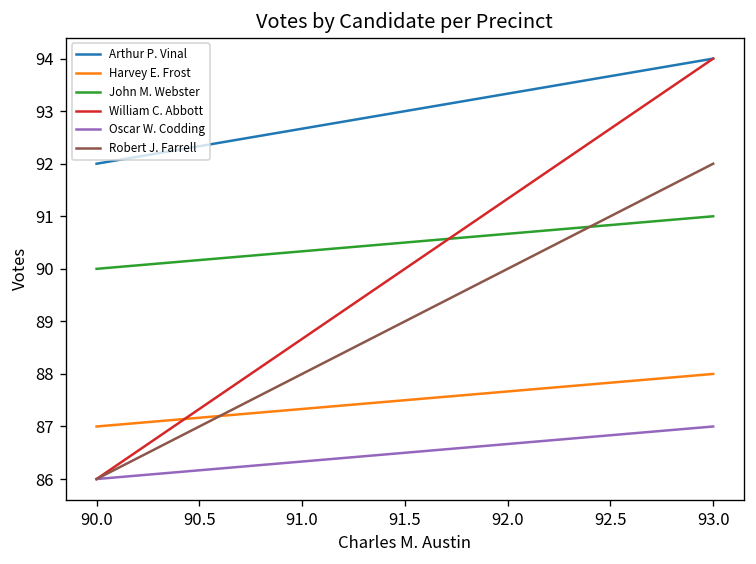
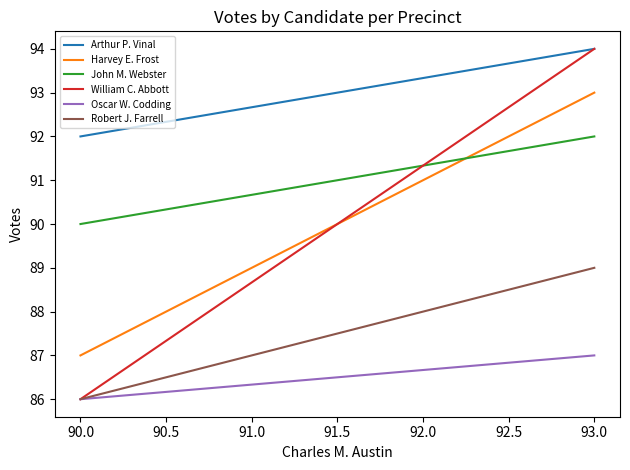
Harvey E. Frost, 93.0: 88 -> 93
John M. Webster, 93.0: 91 -> 92
Robert J. Farrell, 93.0: 92 -> 89
